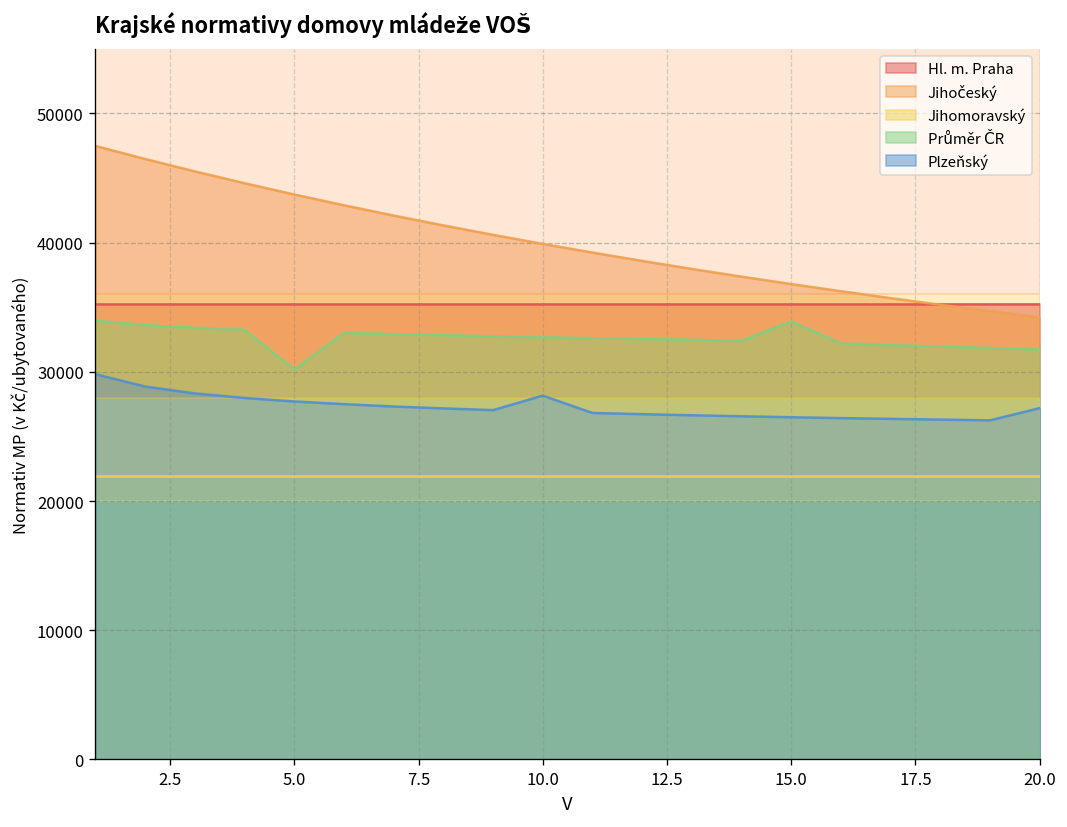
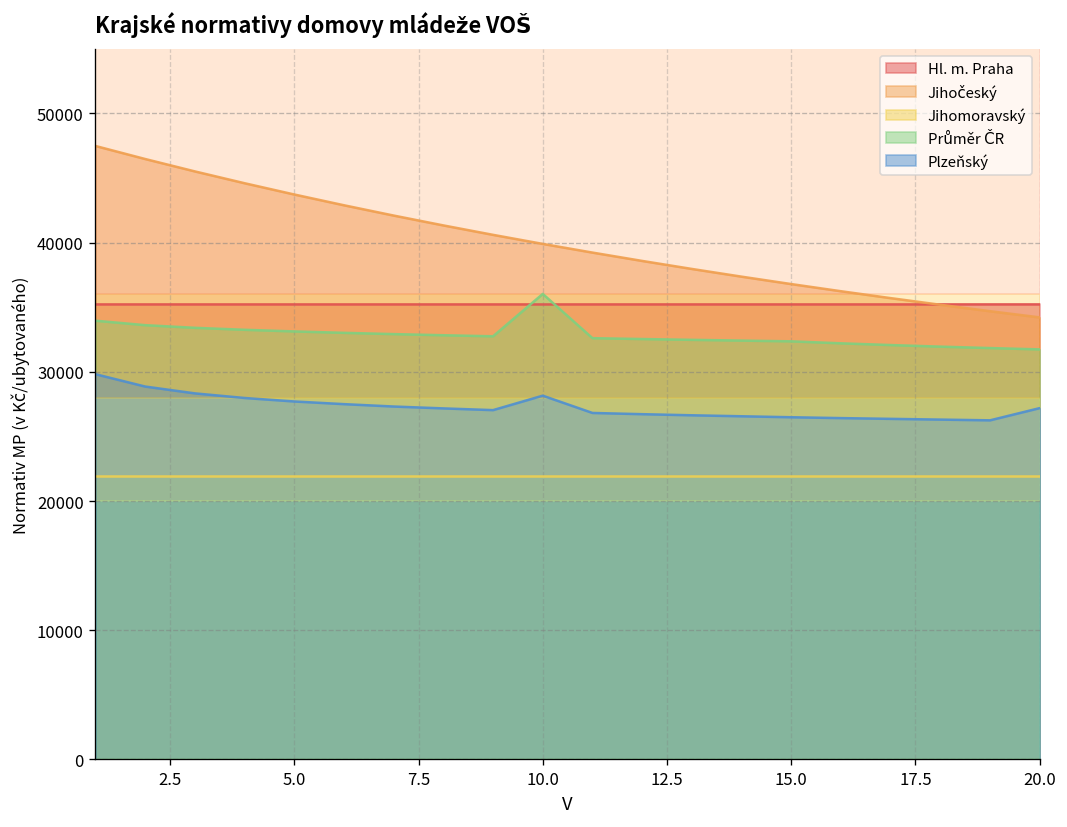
Průměr ČR, 5.0: 30200 -> 33100
Průměr ČR, 10.0: 32700 -> 36000
Průměr ČR, 15.0: 33900 -> 32400
